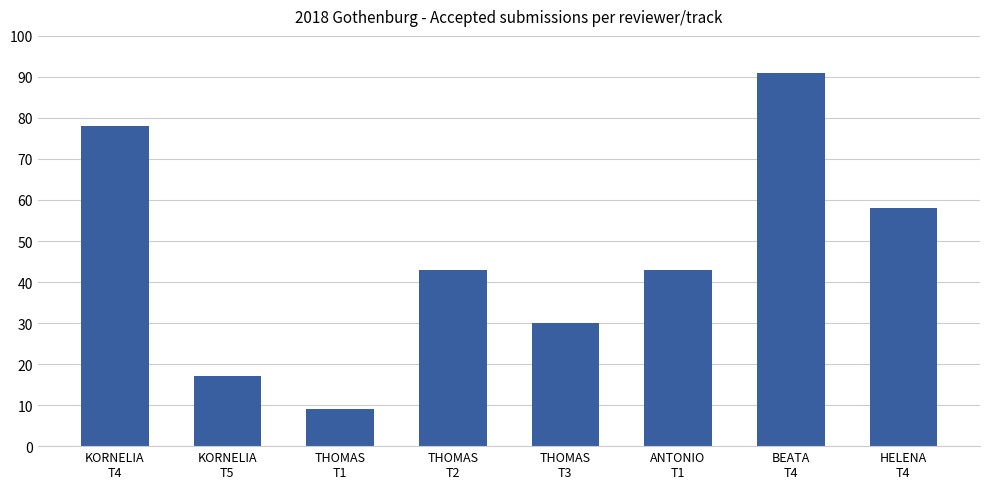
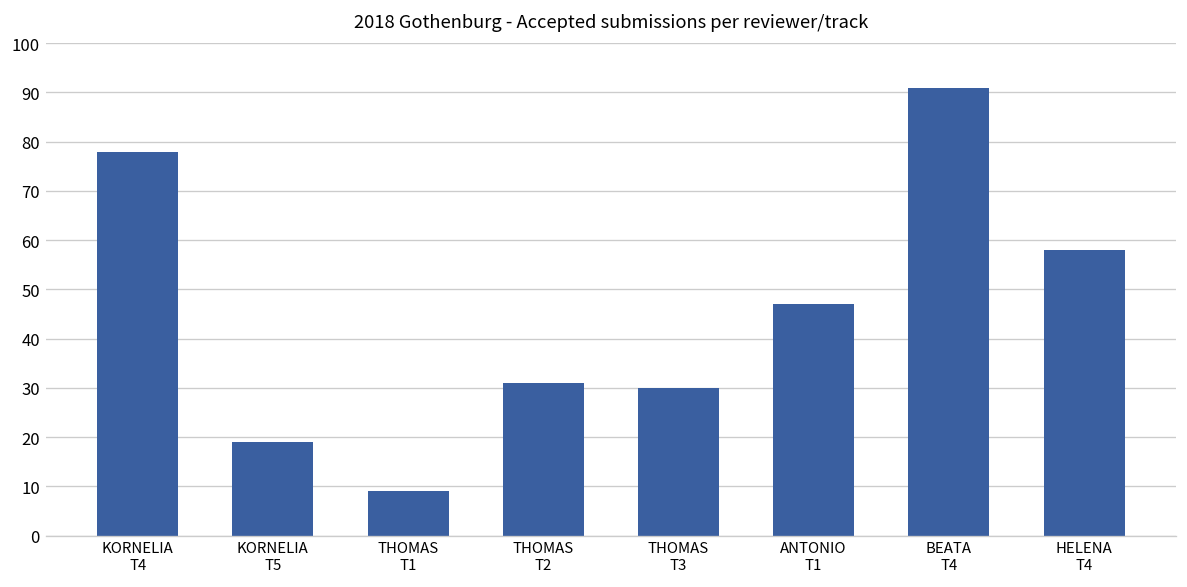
KORNELIA T5: 17 -> 19
THOMAS T2: 43 -> 31
ANTONIO T1: 43 -> 47
